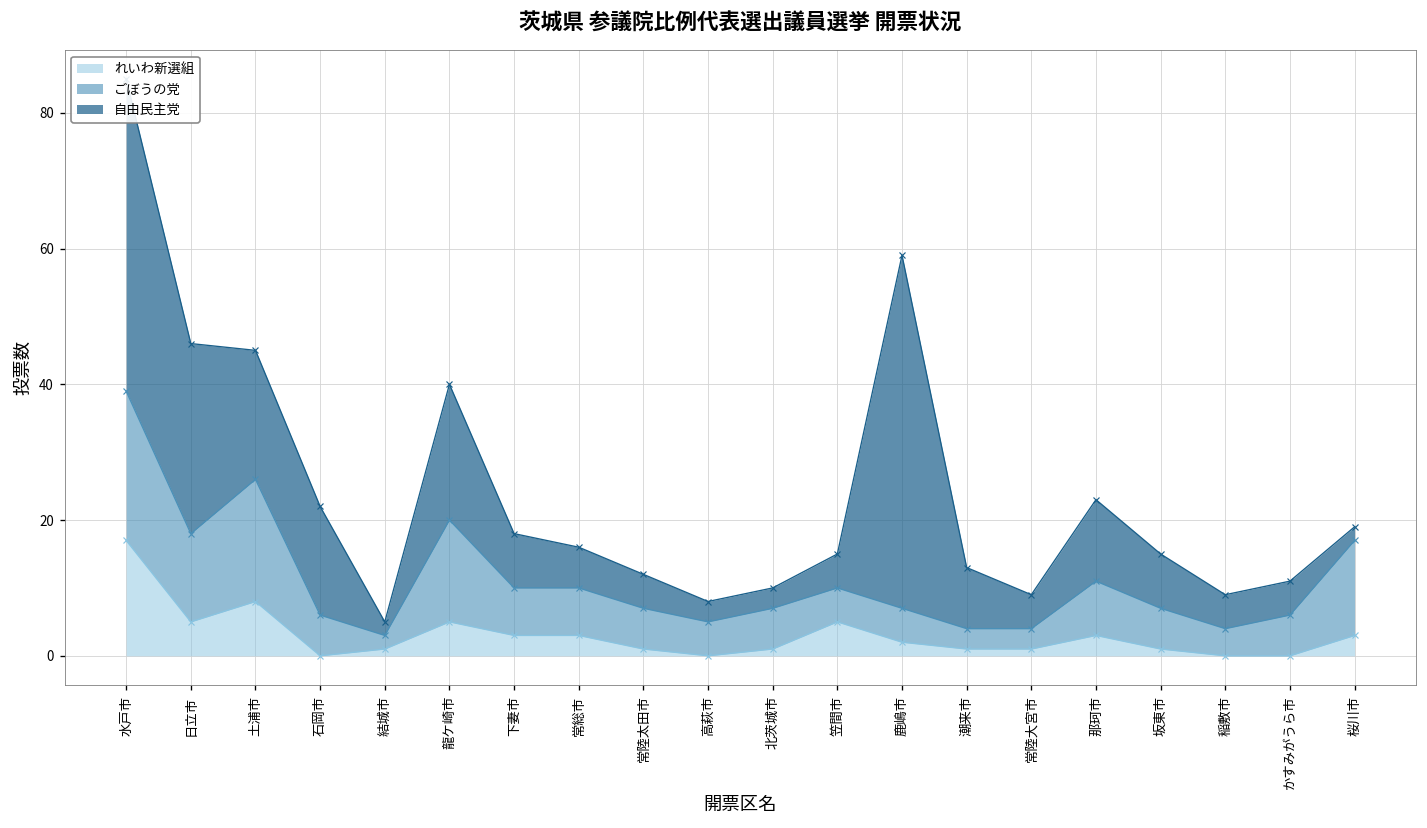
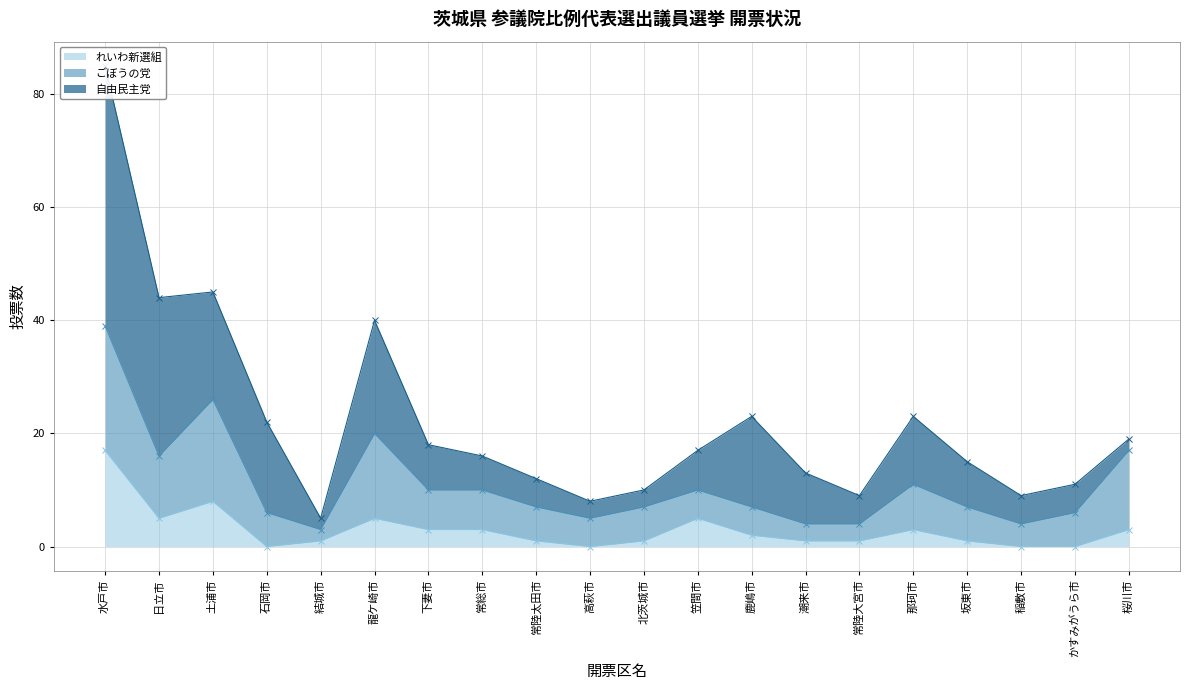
ごぼうの党, 日立市: 13 -> 11
自由民主党, 笠間市: 5 -> 7
自由民主党, 鹿嶋市: 52 -> 16
